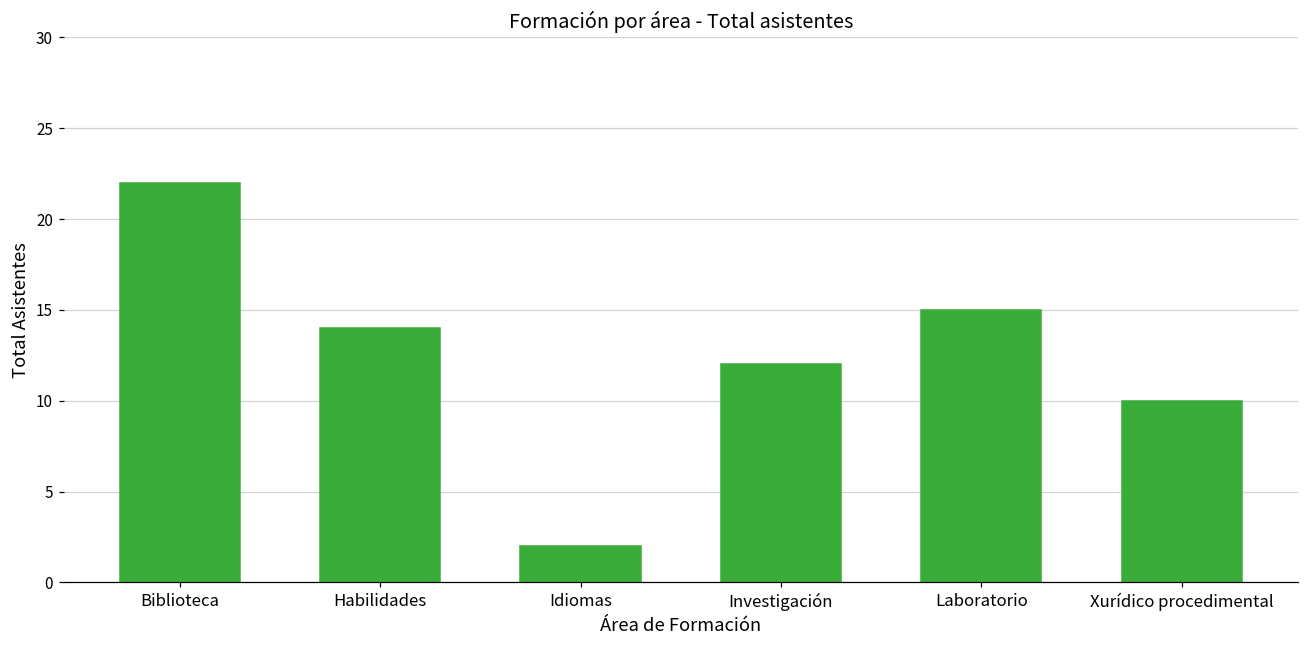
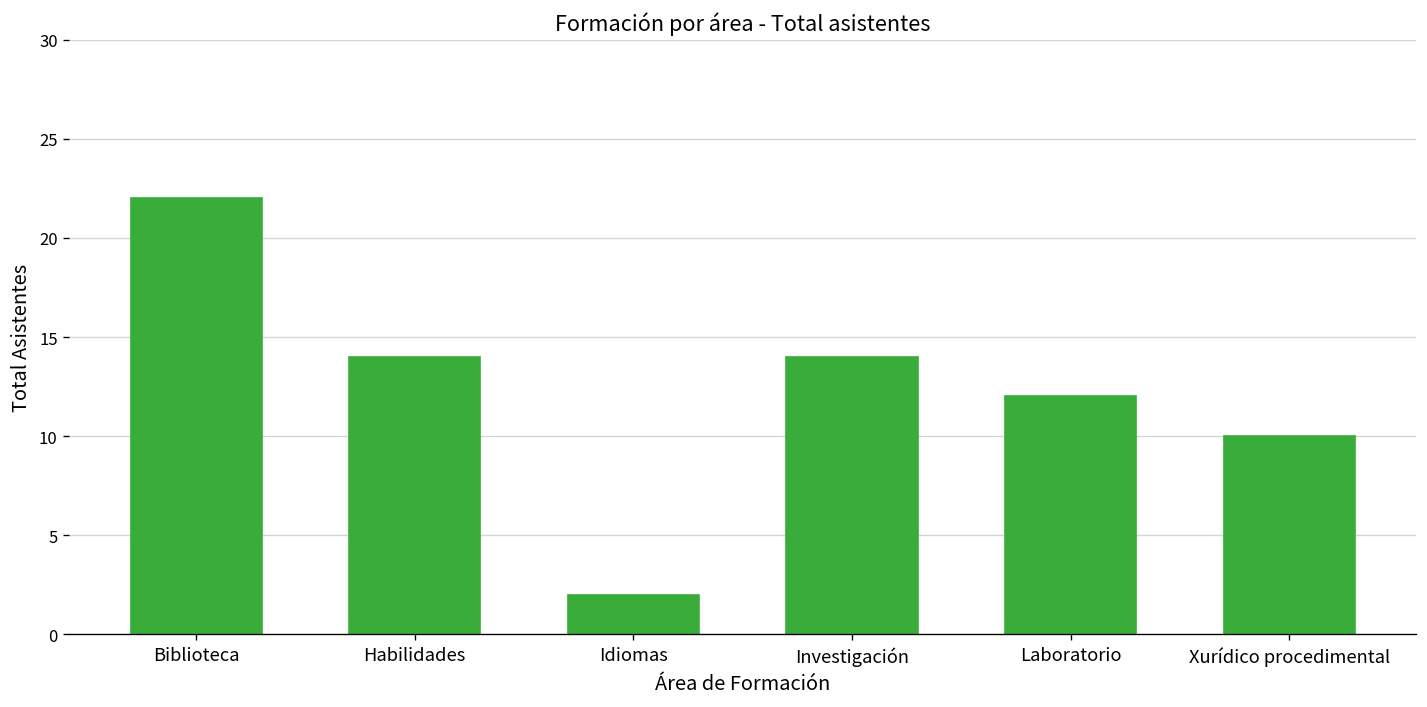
Investigación: 12 -> 14
Laboratorio: 15 -> 12
